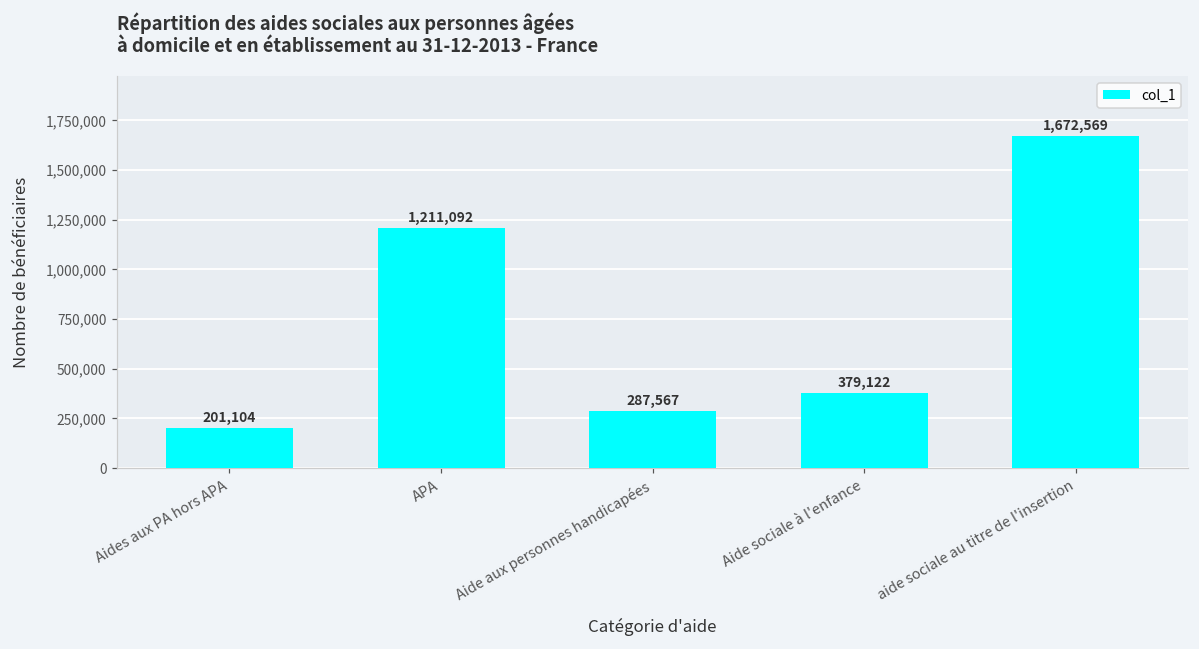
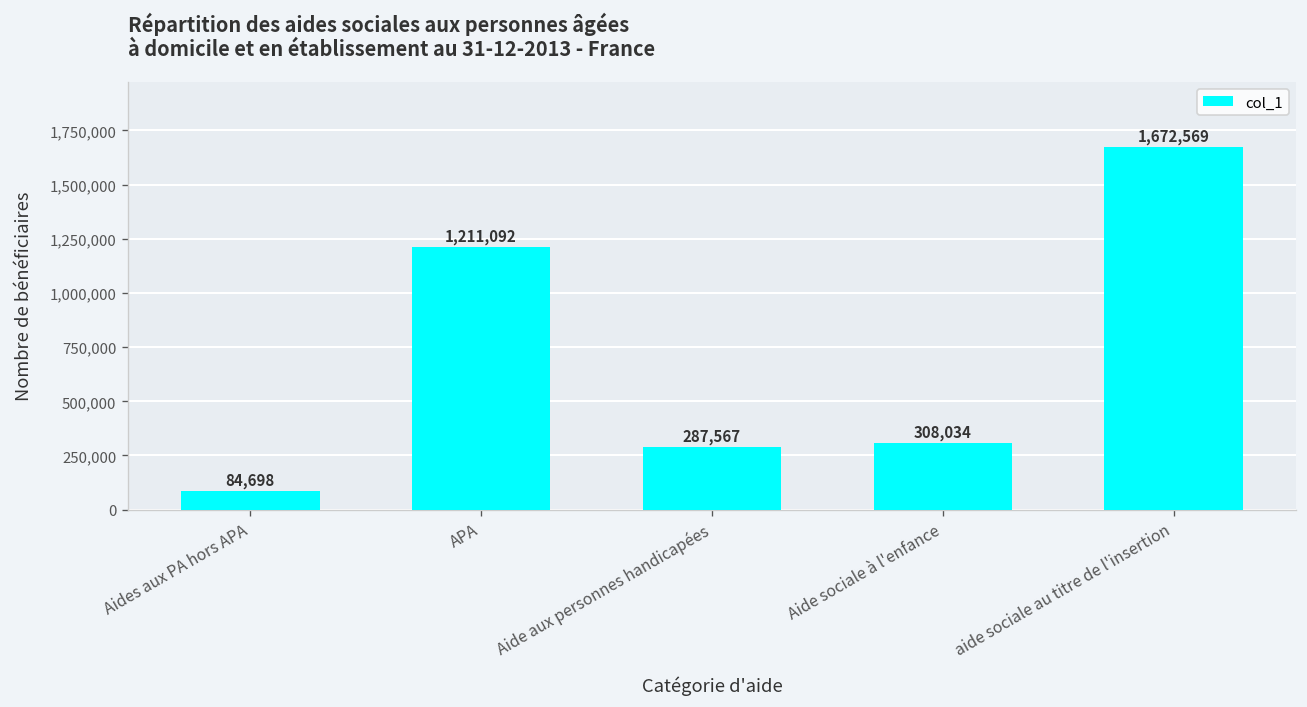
Aides aux PA hors APA: 201,104 -> 84,698
Aide sociale à l'enfance: 379,122 -> 308,034
